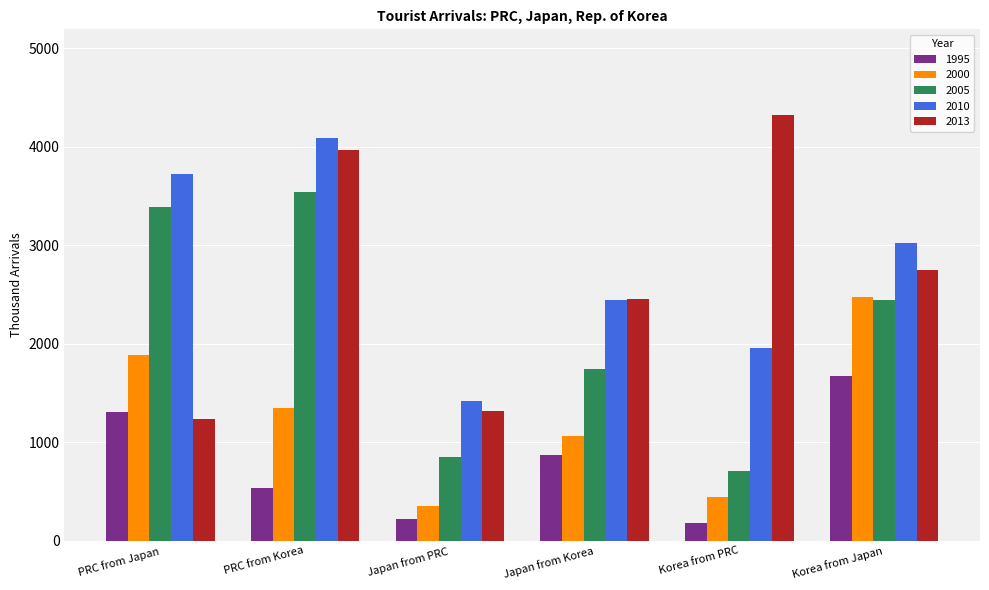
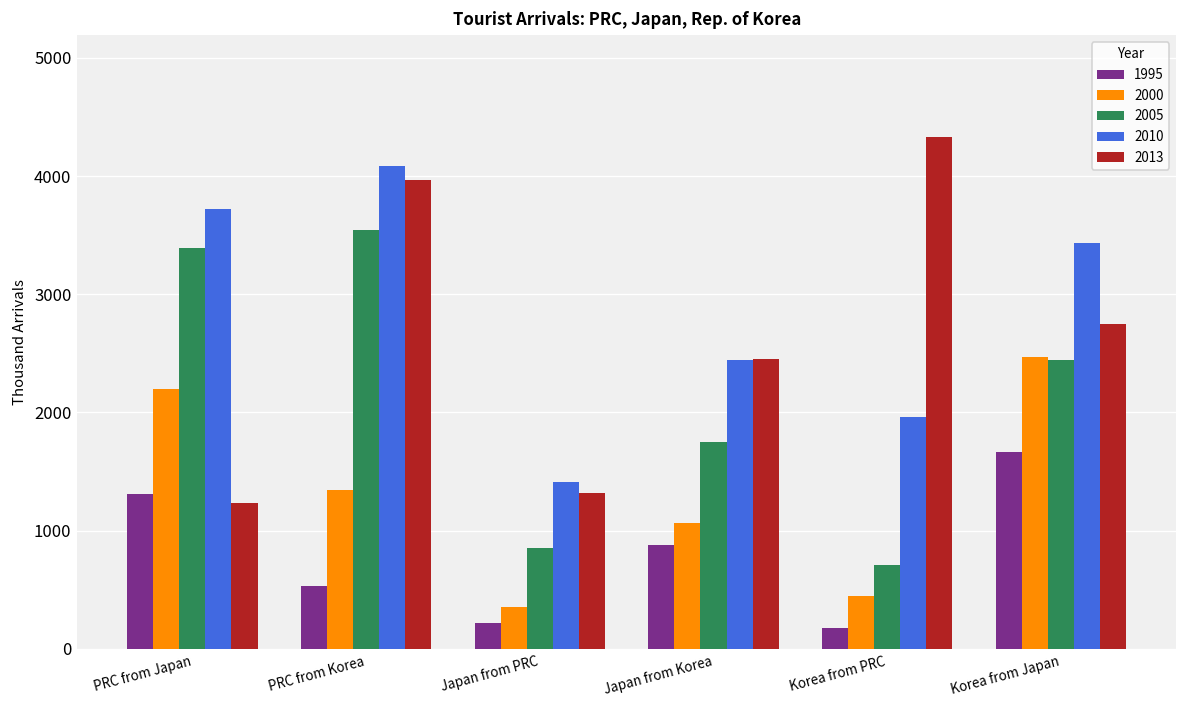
2000, PRC from Japan: 1900 -> 2200
2010, Korea from Japan: 3000 -> 3400
